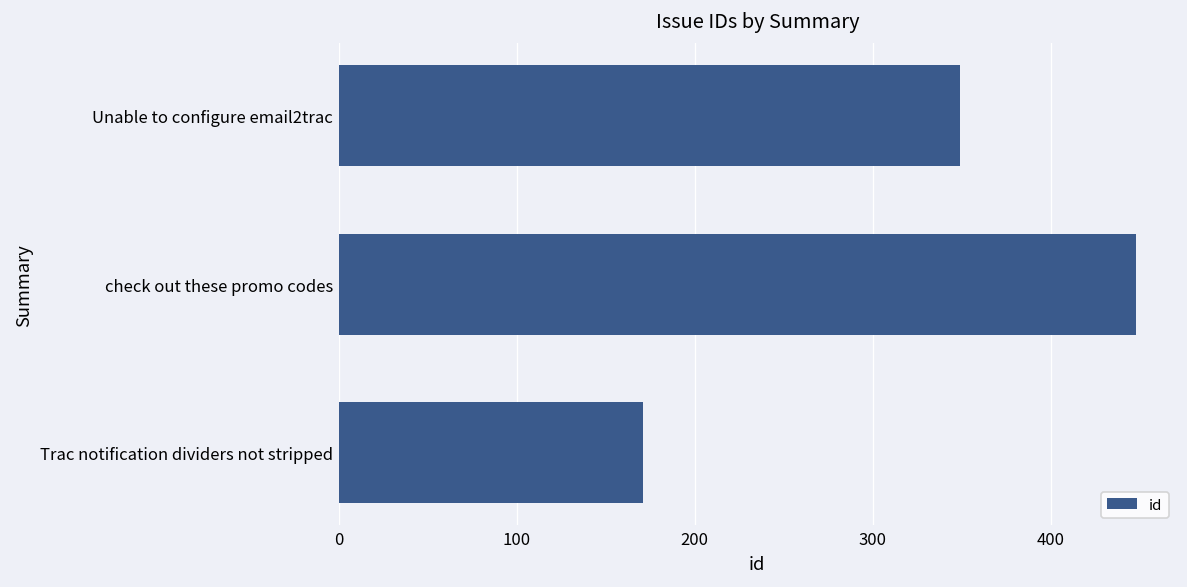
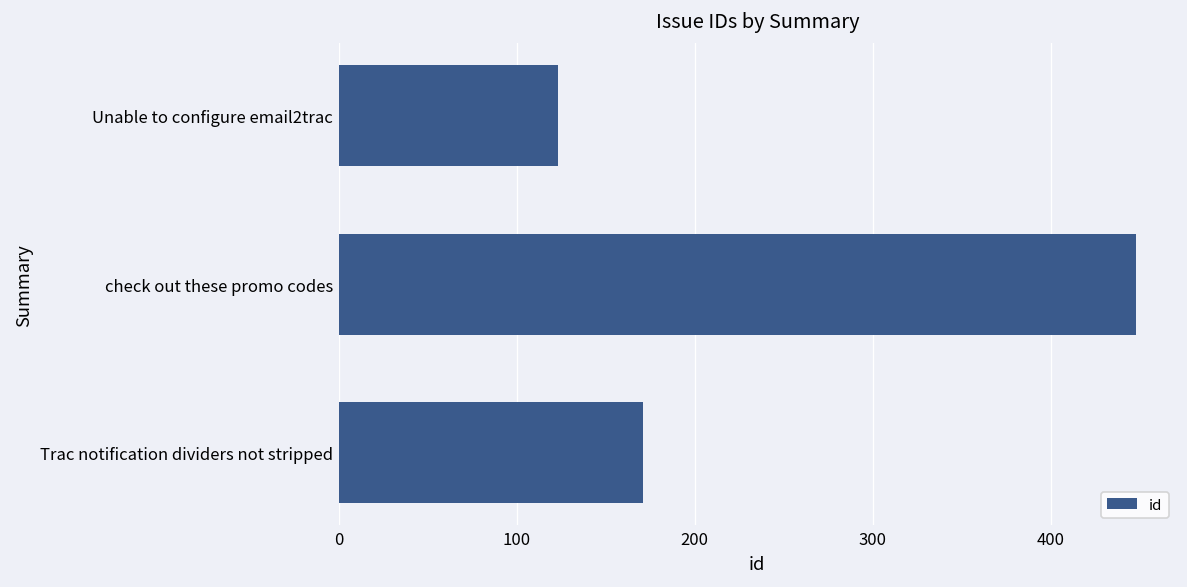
Unable to configure email2trac: 349 -> 123
